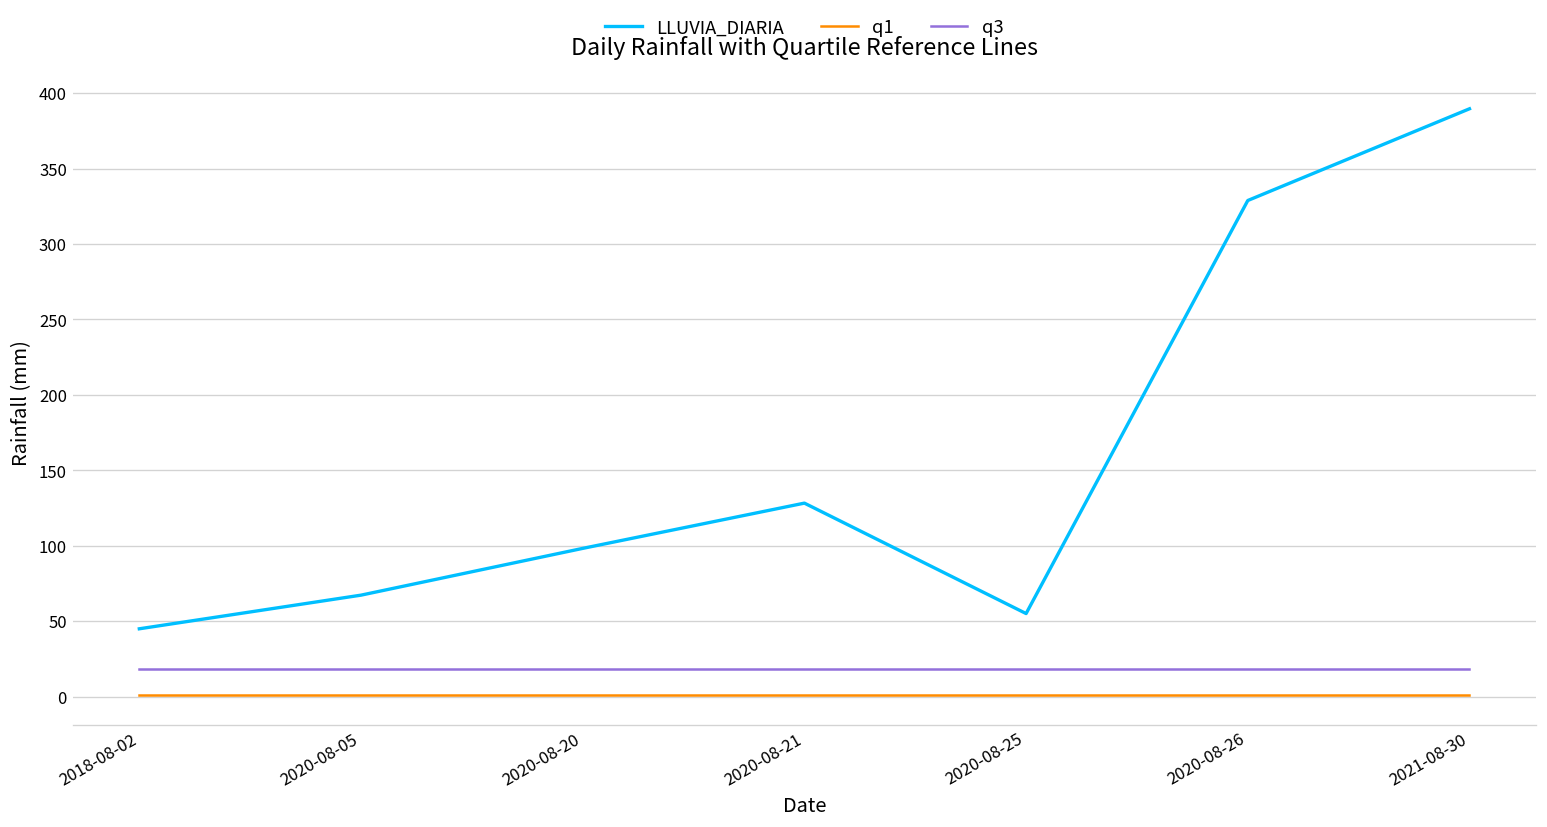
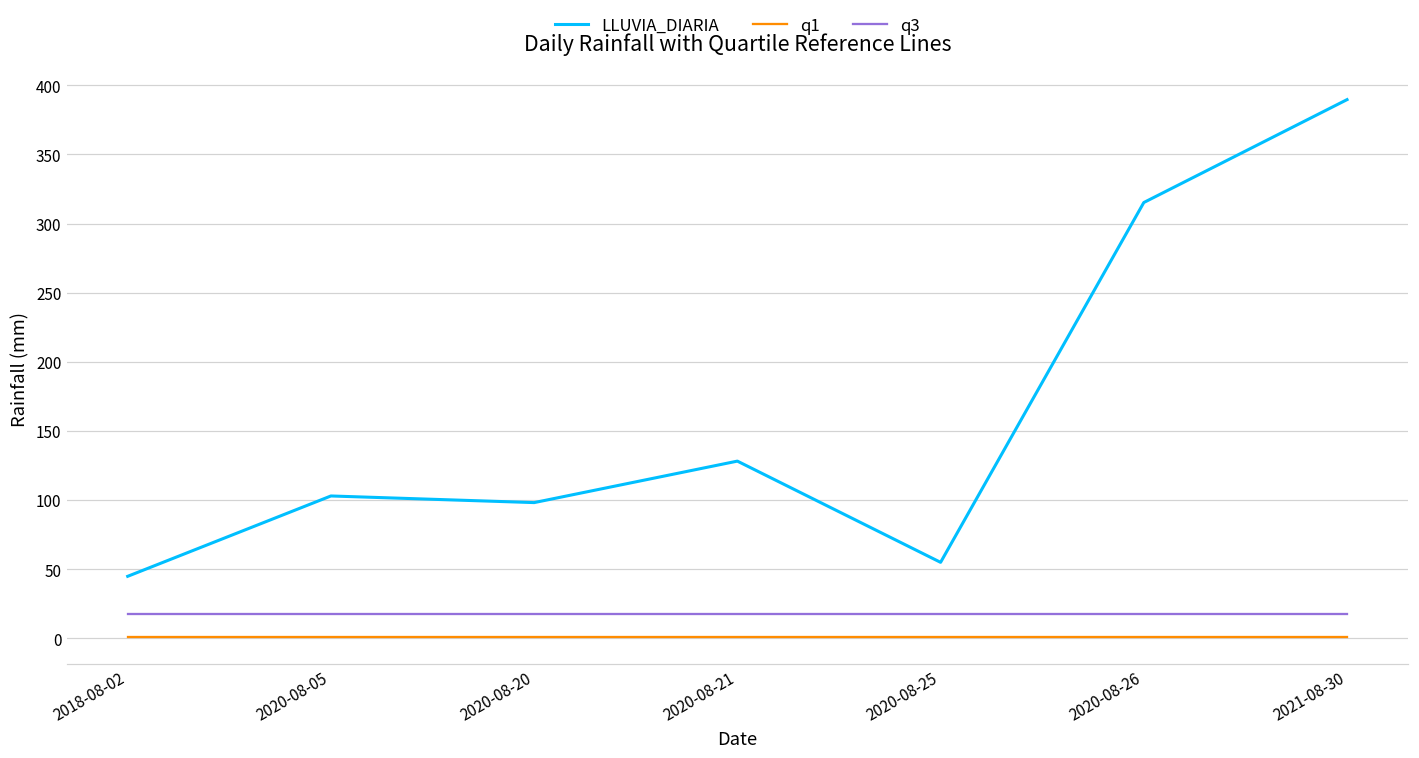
LLUVIA_DIARIA, 2020-08-05: 67 -> 103
LLUVIA_DIARIA, 2020-08-26: 329 -> 315
